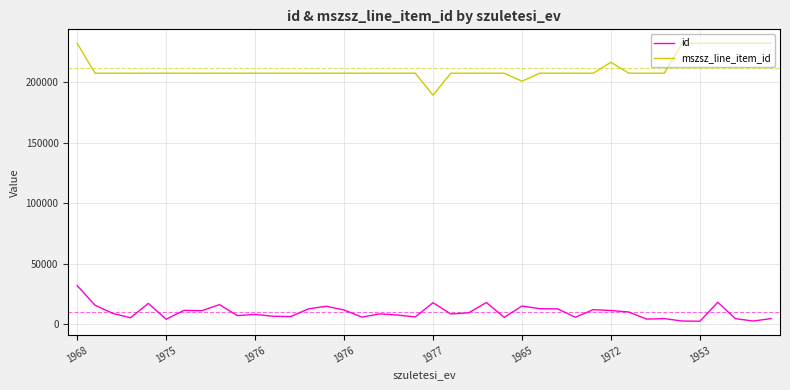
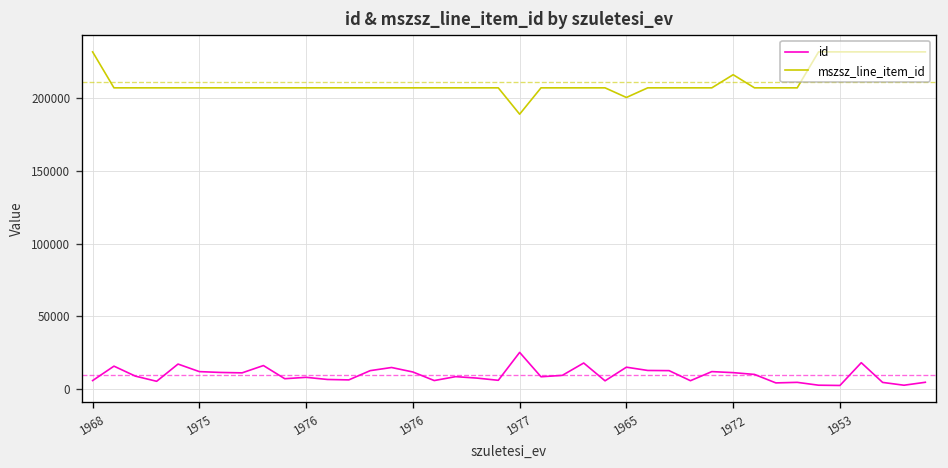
id, 1968: 32000 -> 6000
id, 1975: 4000 -> 12000
id, 1977: 18000 -> 25000
